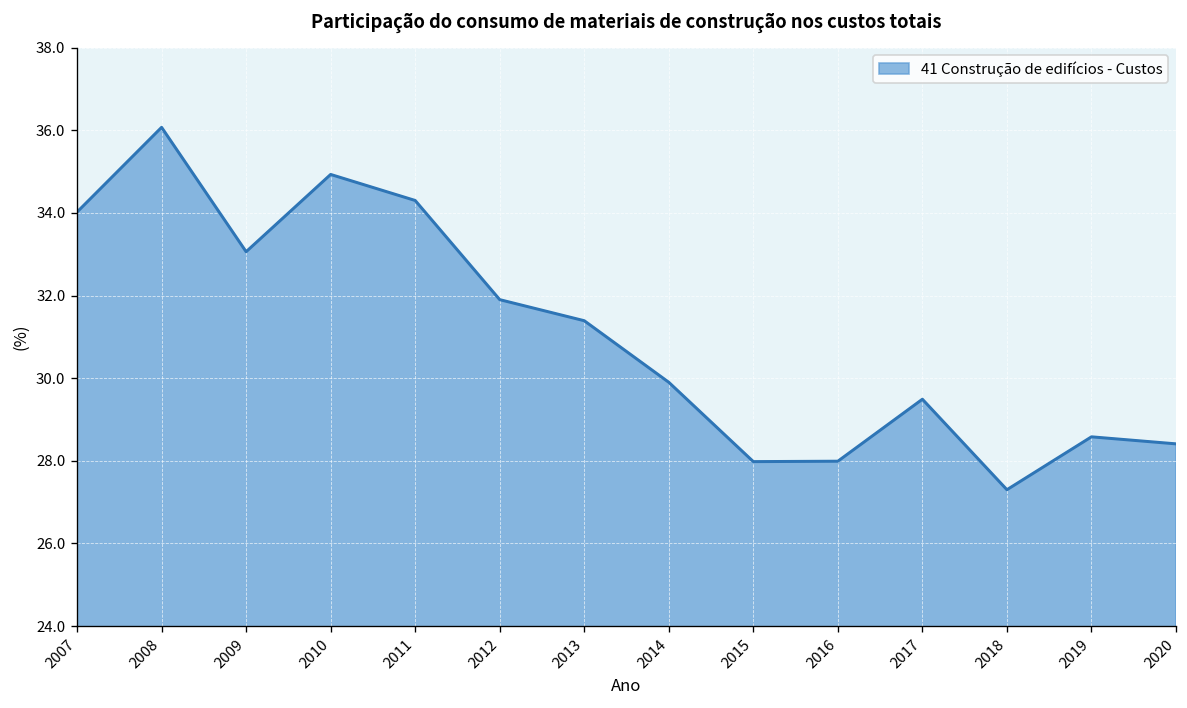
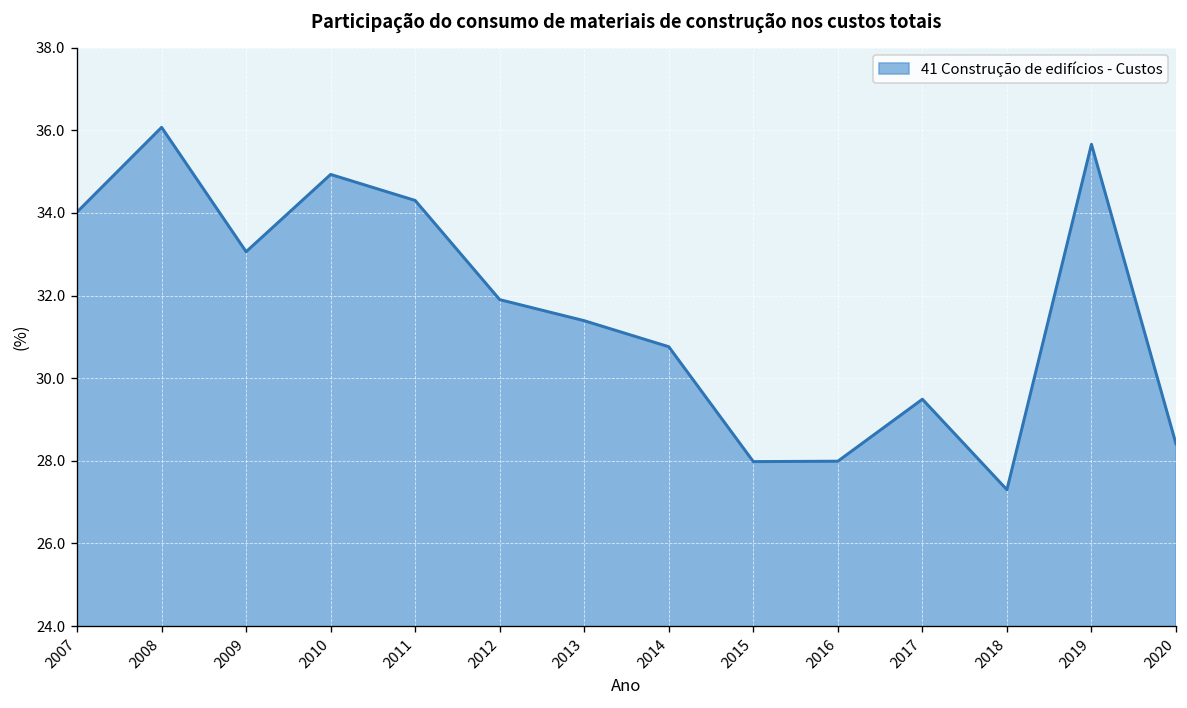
2014: 29.9 -> 30.8
2019: 28.6 -> 35.7
